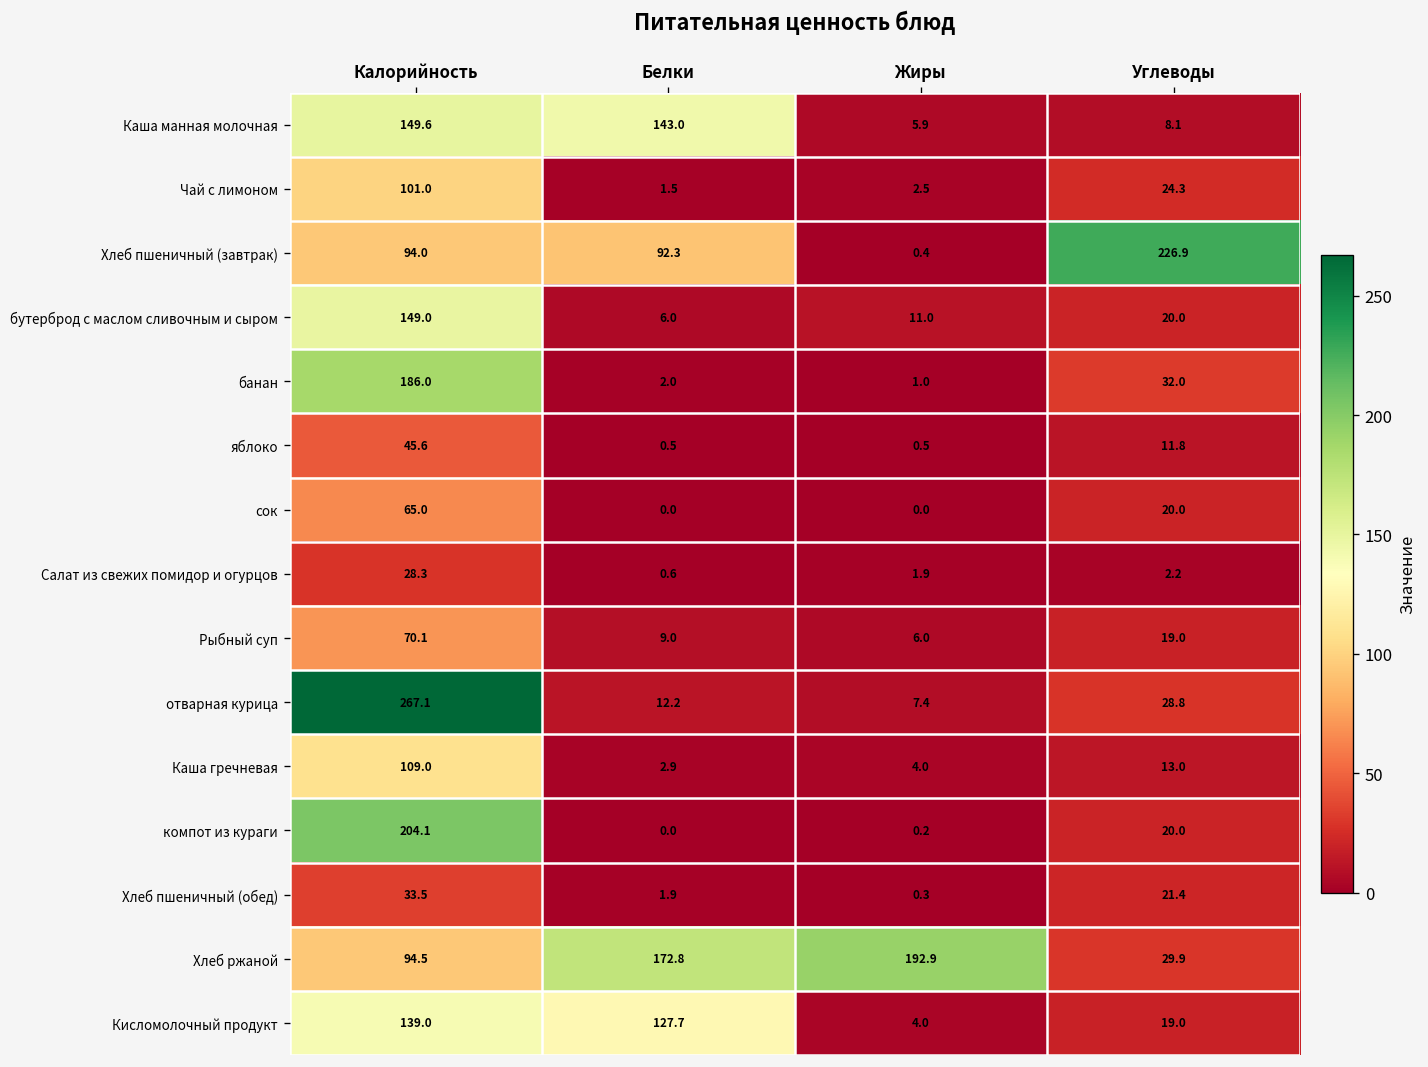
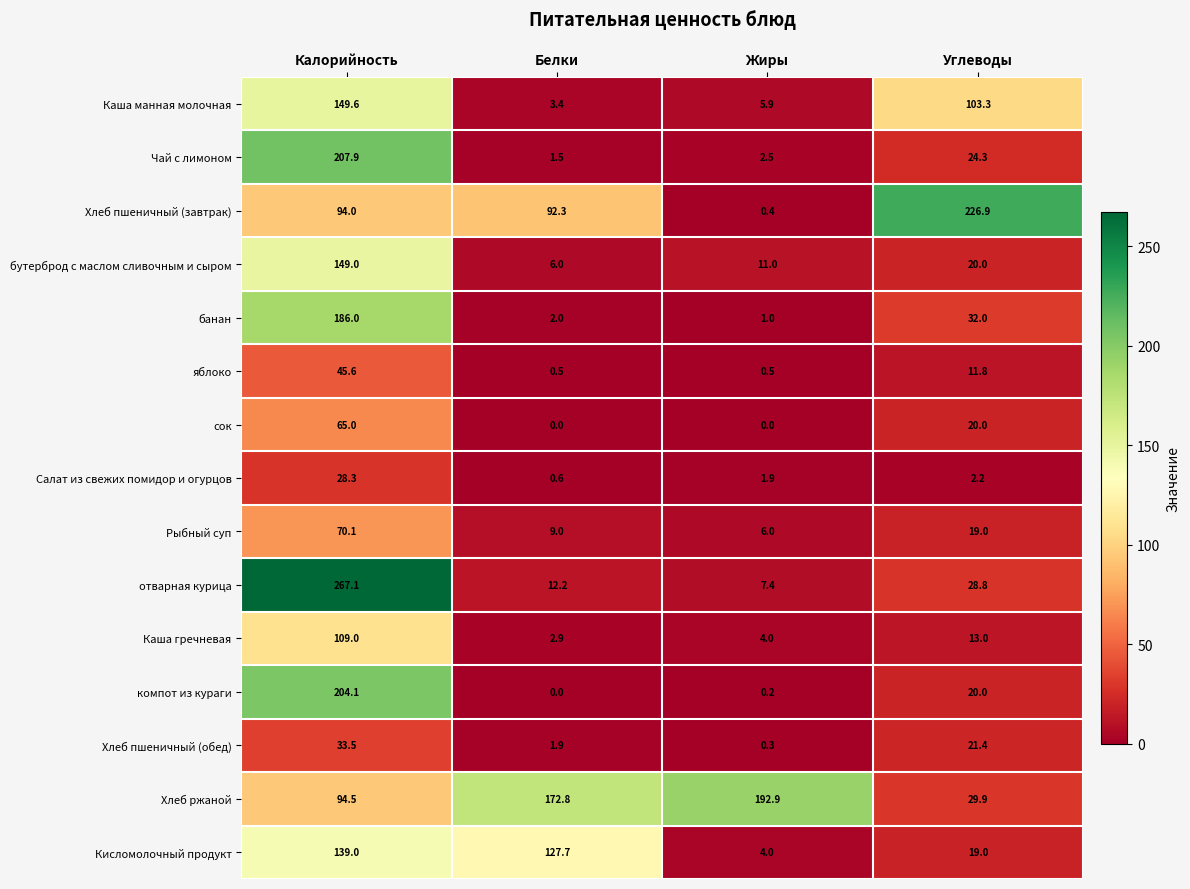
Каша манная молочная, Белки: 143.0 -> 3.4
Каша манная молочная, Углеводы: 8.1 -> 103.3
Чай с лимоном, Калорийность: 101.0 -> 207.9
